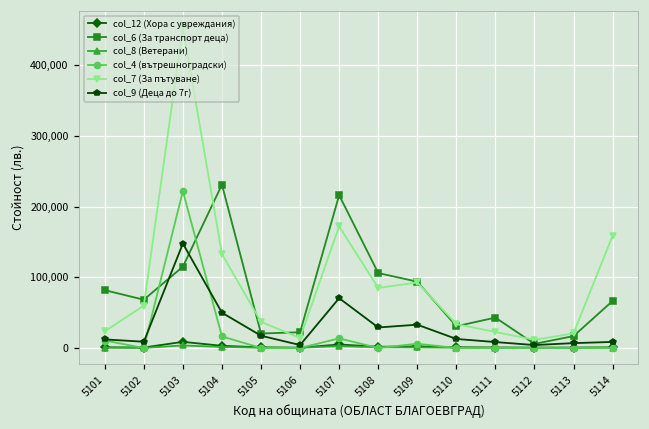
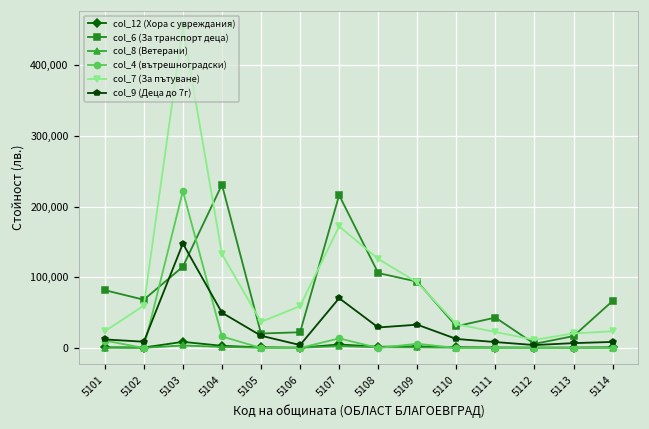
col_7 (За пътуване), 5106: 10,000 -> 60,000
col_7 (За пътуване), 5108: 80,000 -> 130,000
col_7 (За пътуване), 5114: 160,000 -> 20,000
